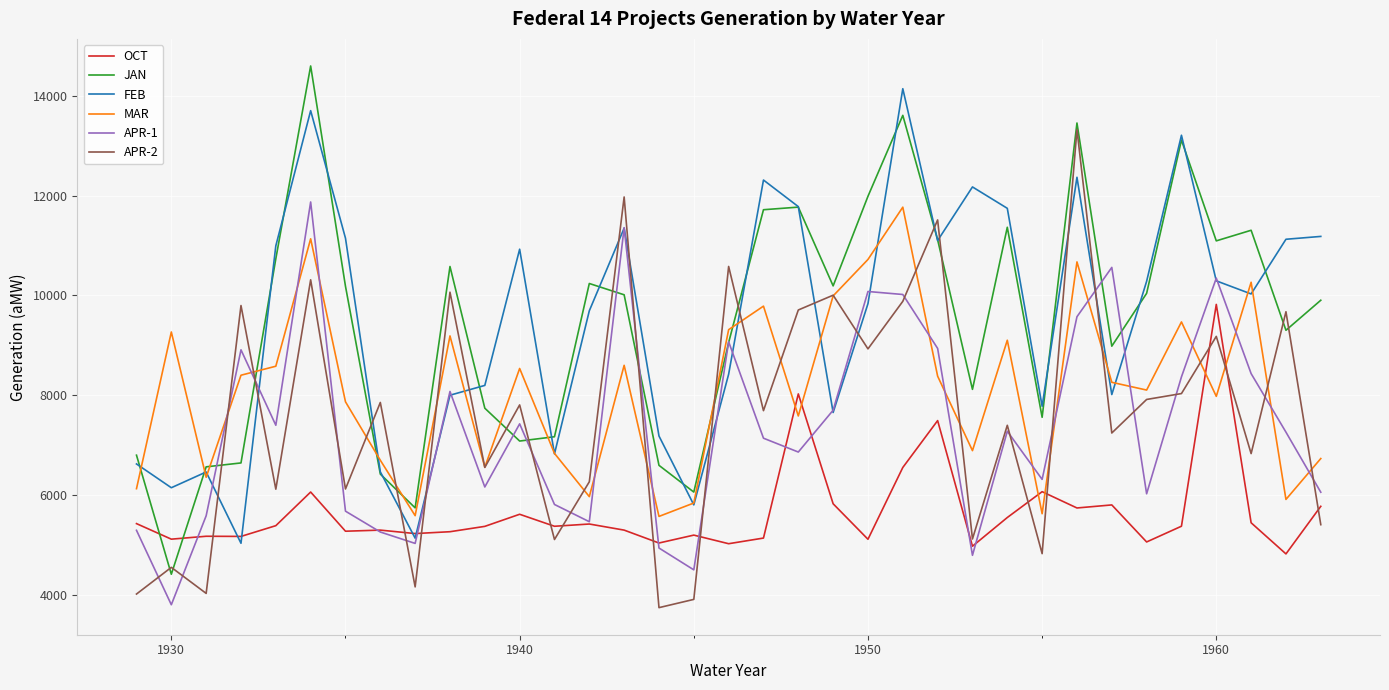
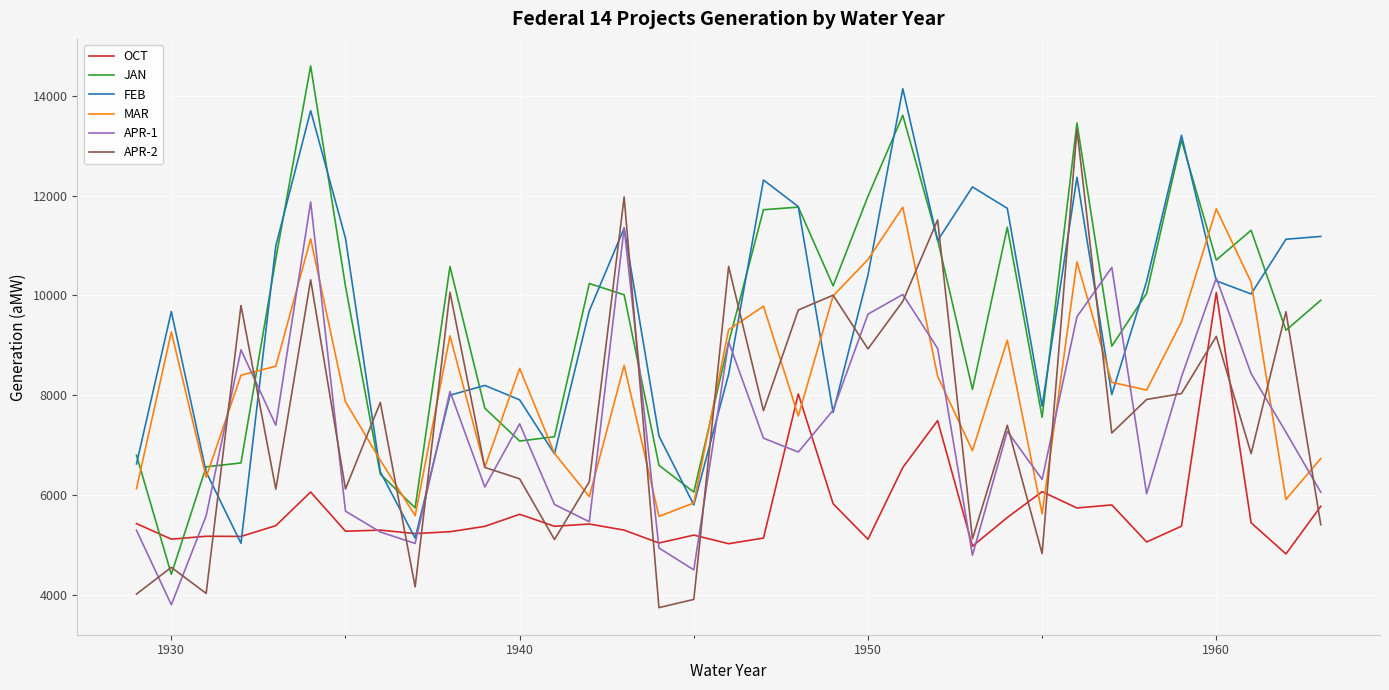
FEB, 1930: 6200 -> 9700
FEB, 1940: 10900 -> 7900
APR-2, 1940: 7800 -> 6300
FEB, 1950: 9800 -> 10400
APR-1, 1950: 10100 -> 9600
OCT, 1960: 9800 -> 10100
JAN, 1960: 11100 -> 10700
MAR, 1960: 8000 -> 11700
